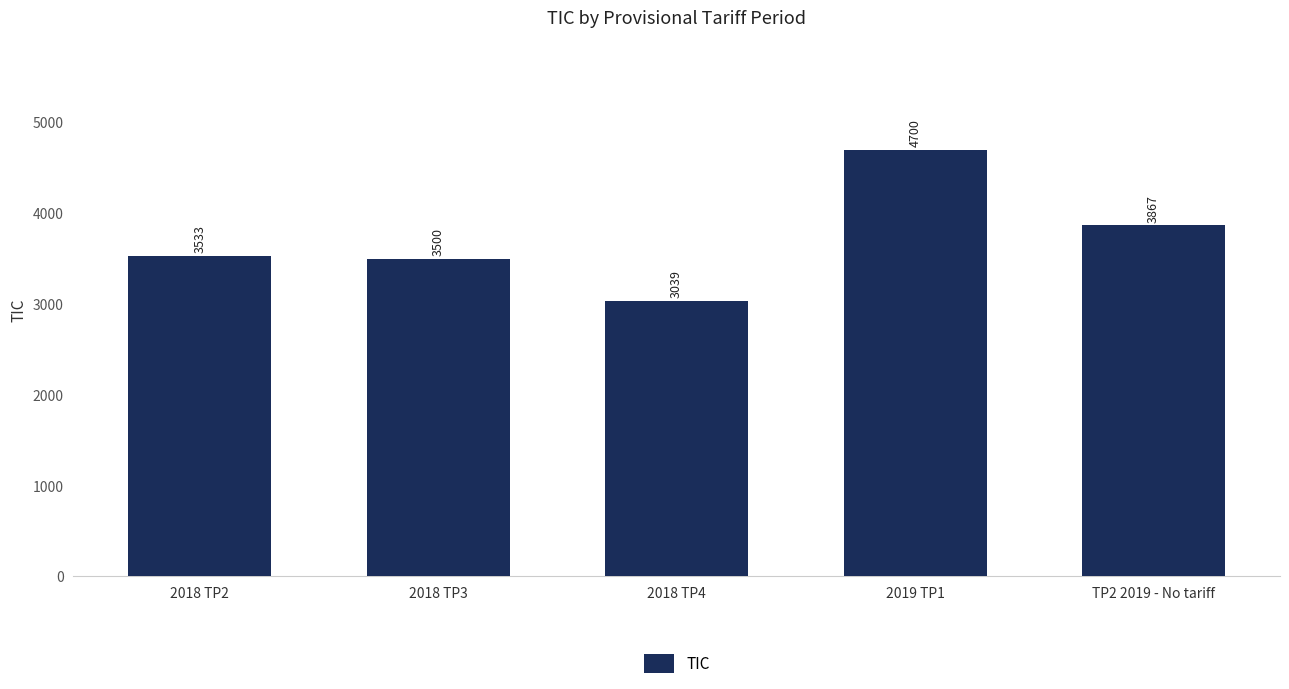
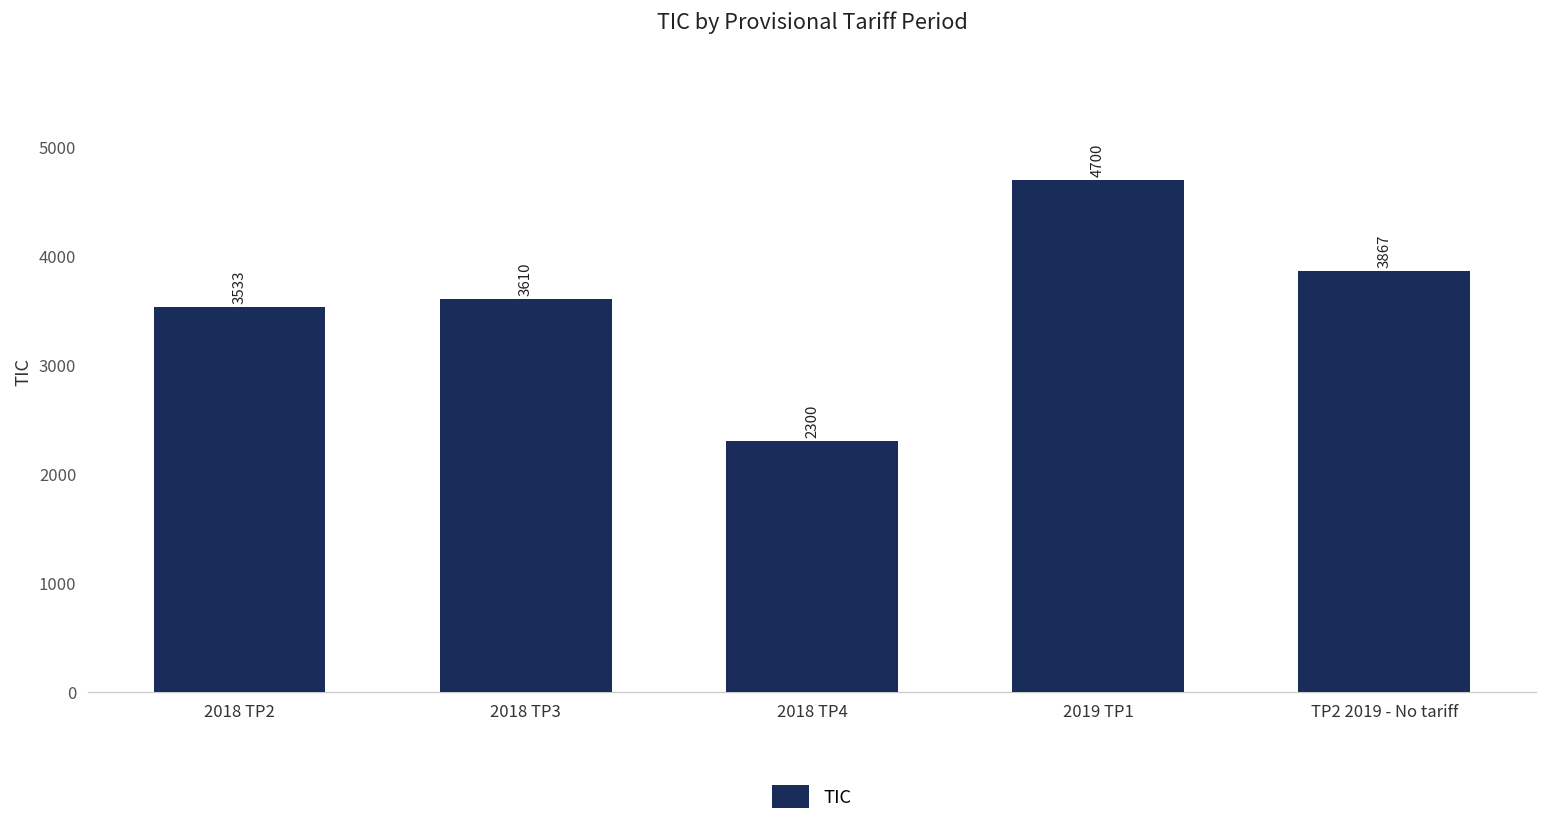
2018 TP3: 3500 -> 3610
2018 TP4: 3039 -> 2300
